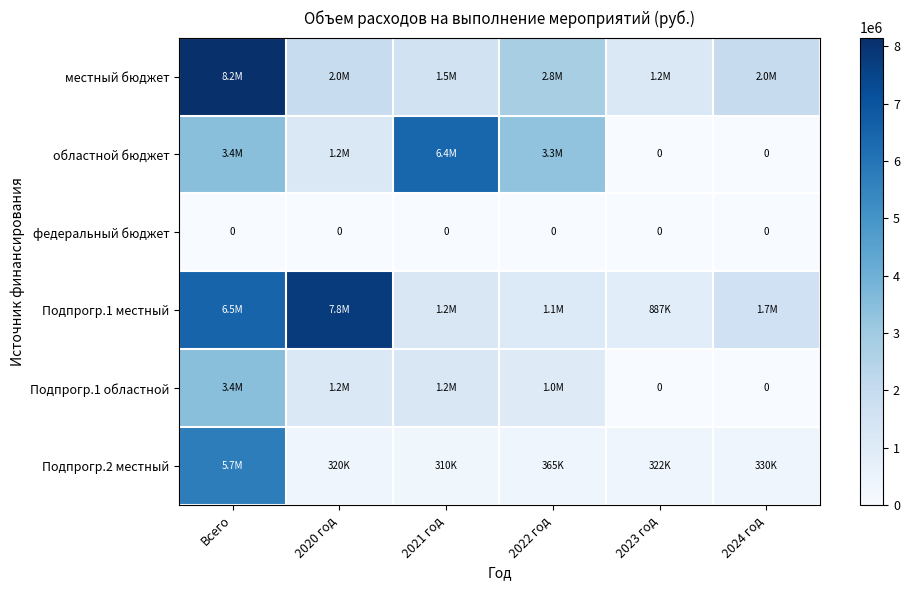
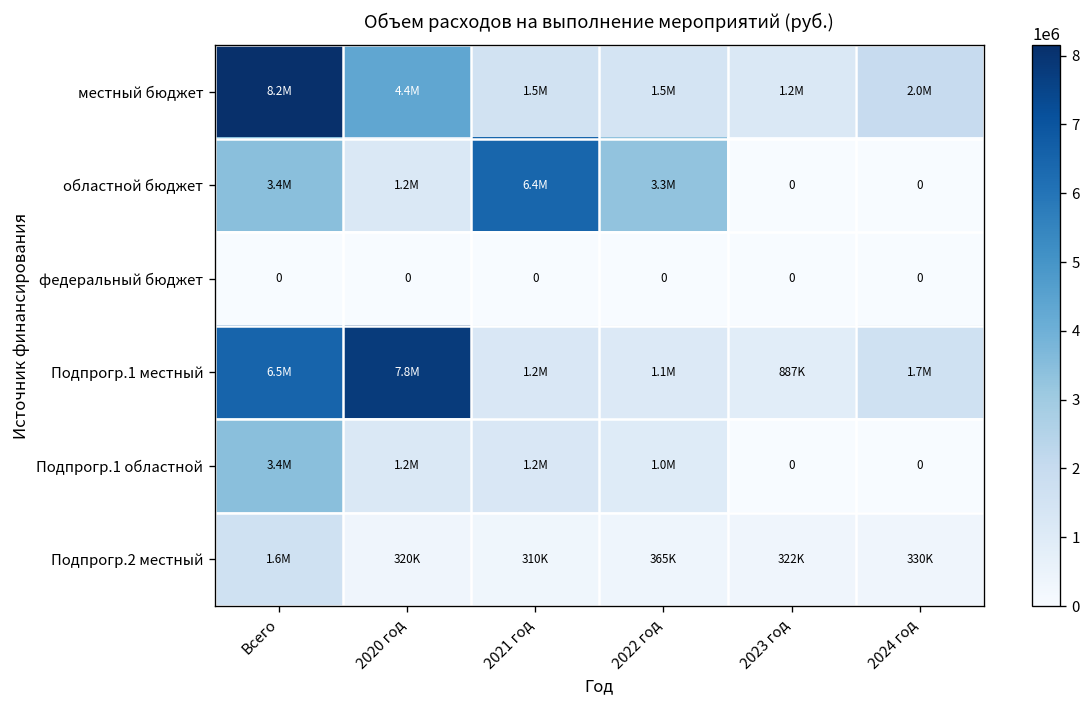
местный бюджет, 2020 год: 2.0M -> 4.4M
местный бюджет, 2022 год: 2.8M -> 1.5M
Подпрогр.2 местный, Всего: 5.7M -> 1.6M
